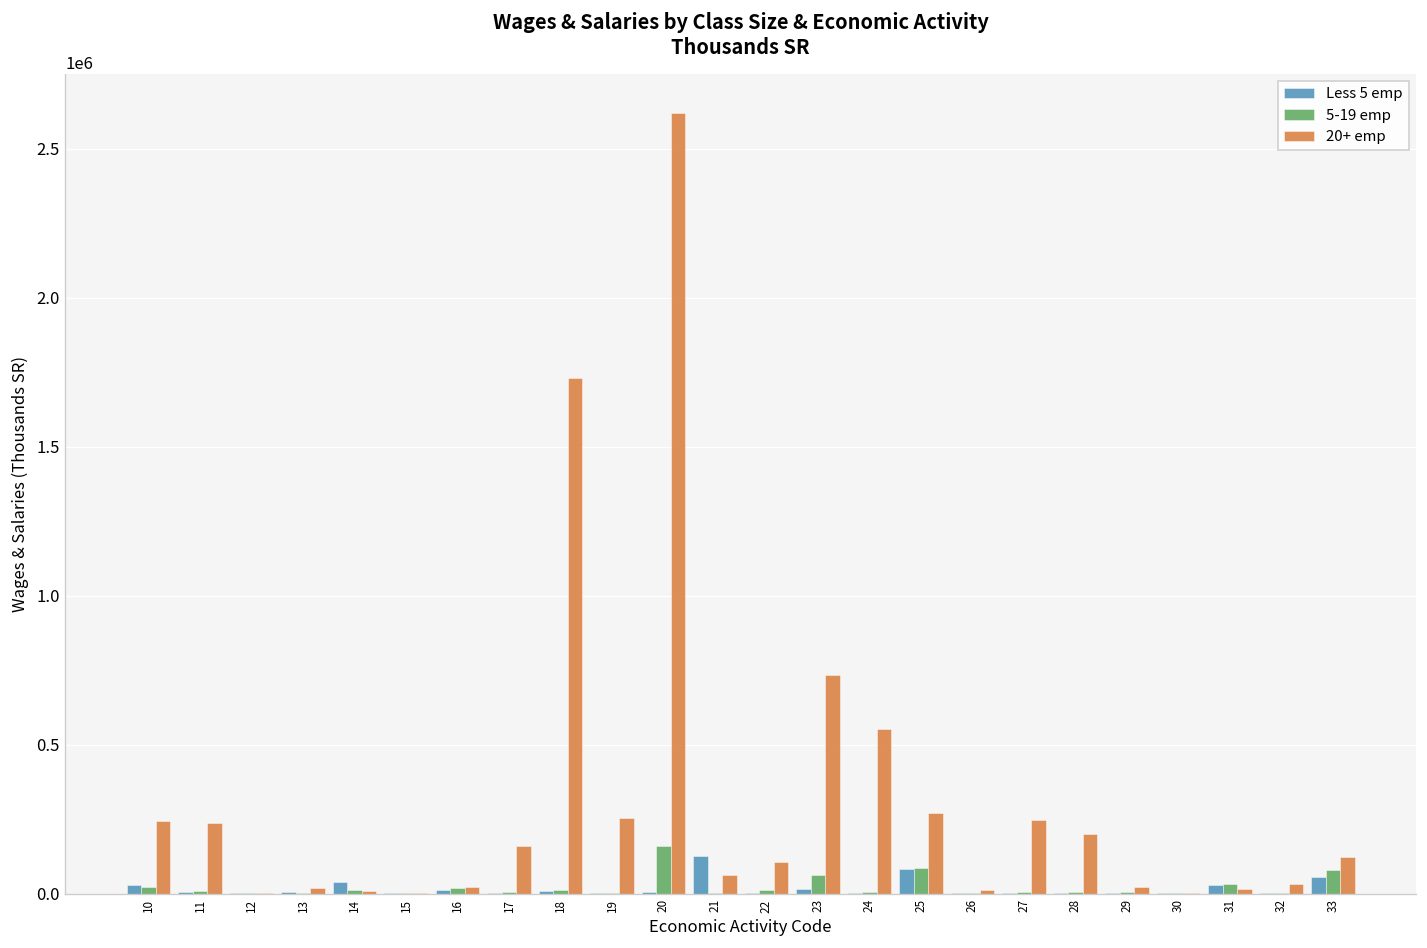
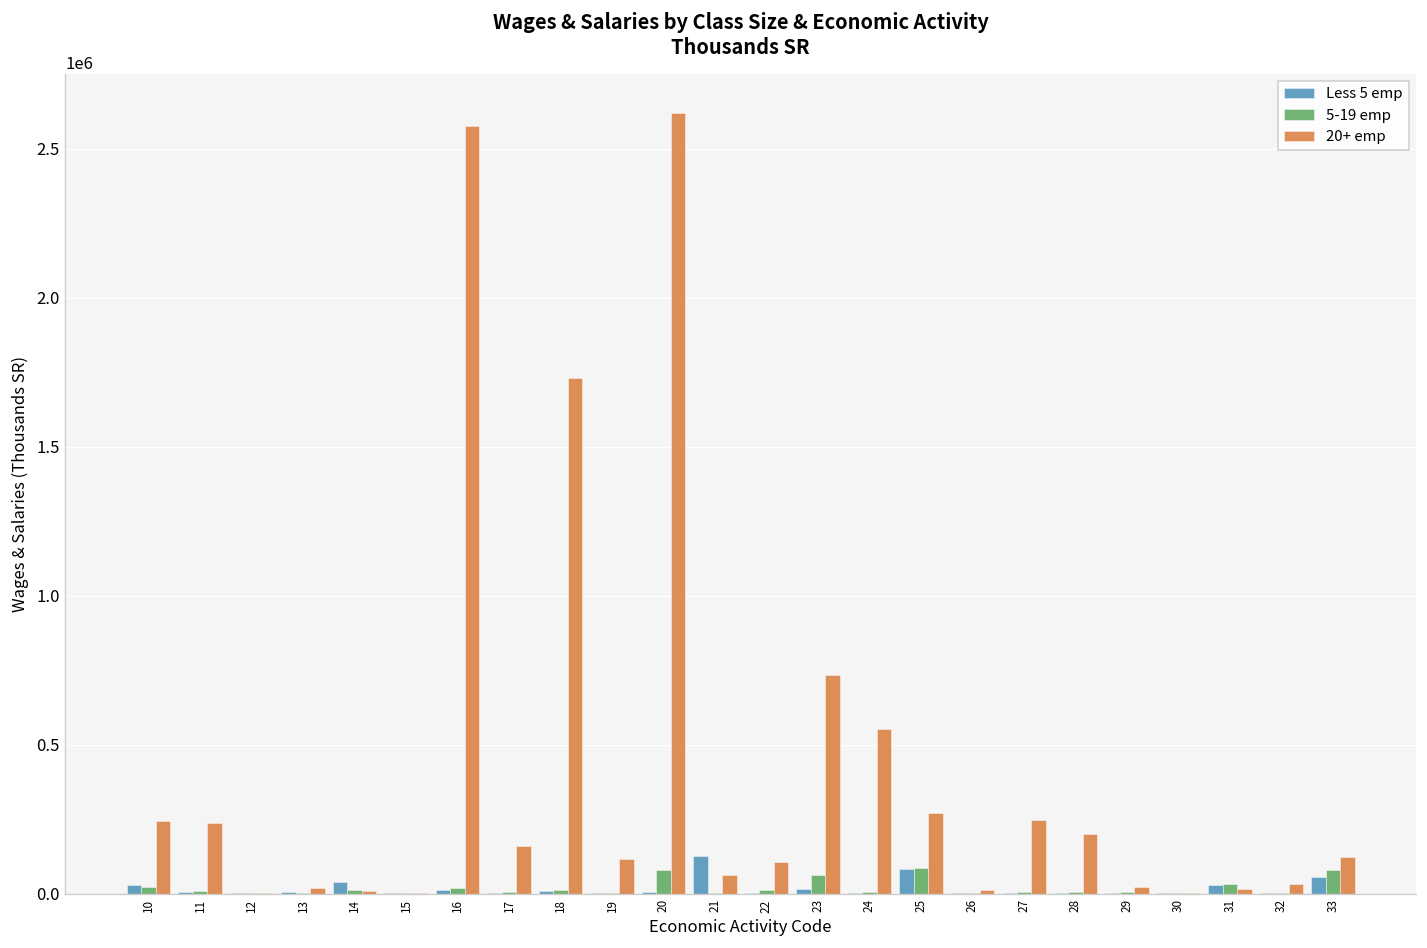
20+ emp, 16: 20000 -> 2580000
20+ emp, 19: 250000 -> 120000
5-19 emp, 20: 160000 -> 80000
